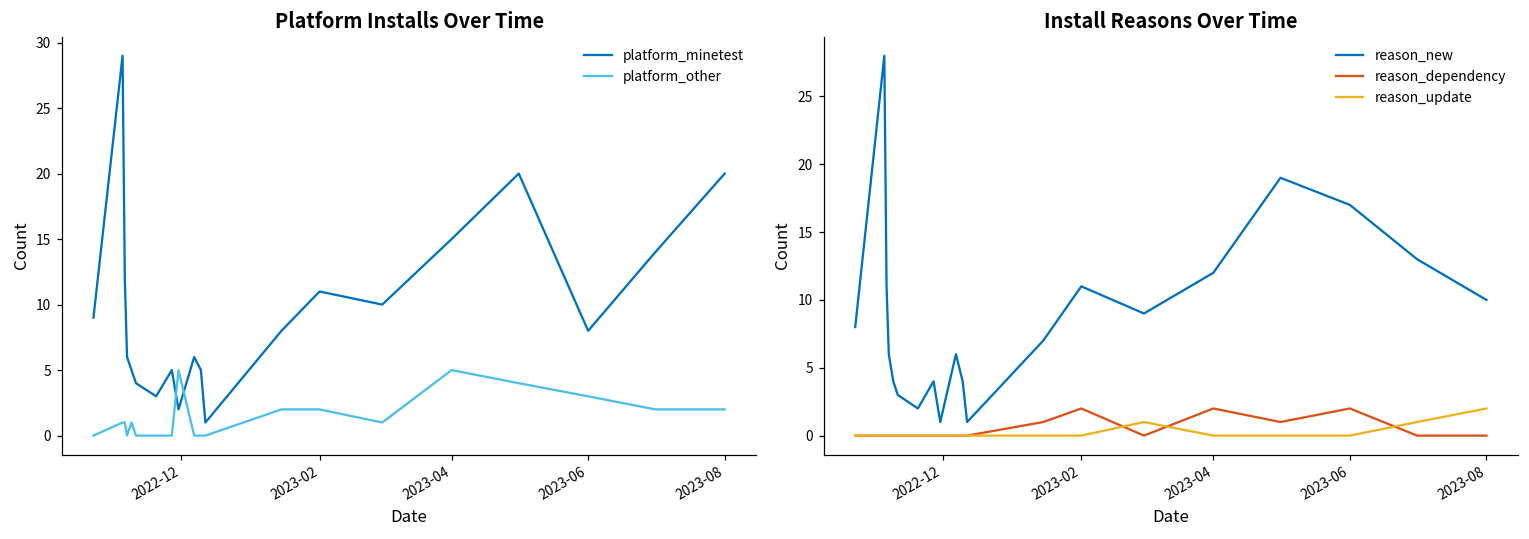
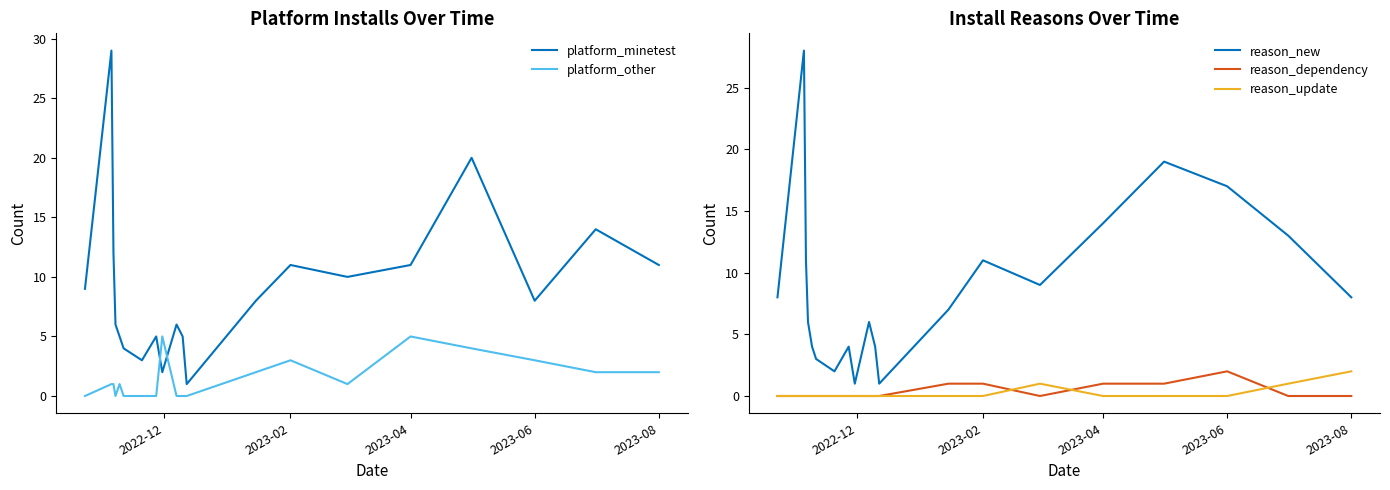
Platform Installs Over Time, platform_other, 2023-02: 2 -> 3
Platform Installs Over Time, platform_minetest, 2023-04: 15 -> 11
Platform Installs Over Time, platform_minetest, 2023-08: 20 -> 11
Install Reasons Over Time, reason_dependency, 2023-02: 2 -> 1
Install Reasons Over Time, reason_new, 2023-04: 12 -> 14
Install Reasons Over Time, reason_dependency, 2023-04: 2 -> 1
Install Reasons Over Time, reason_new, 2023-08: 10 -> 8
